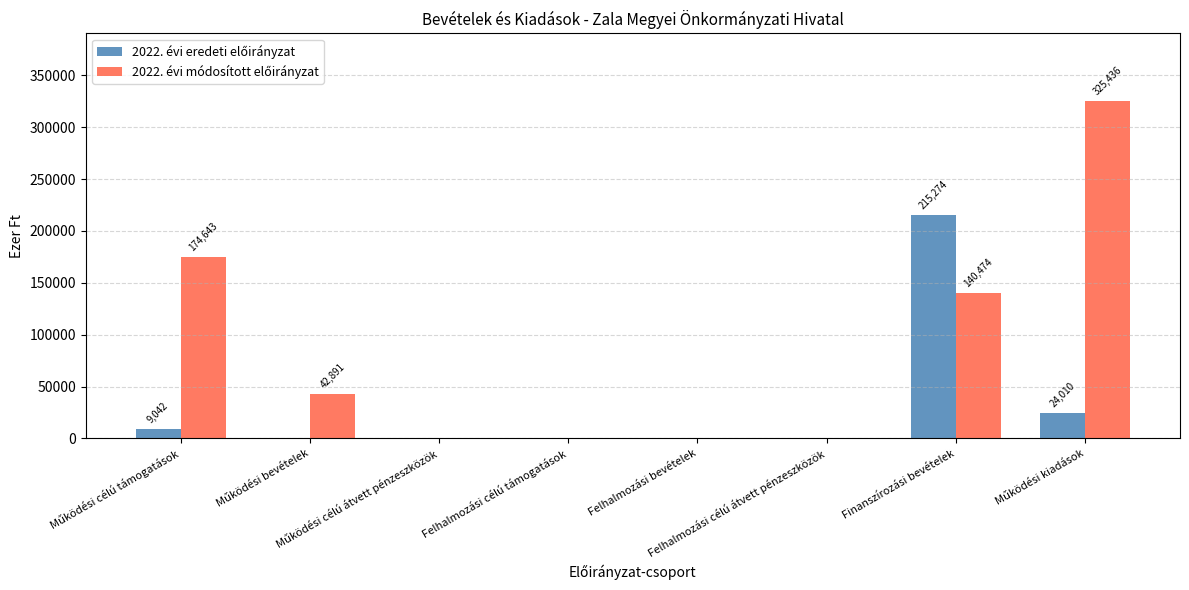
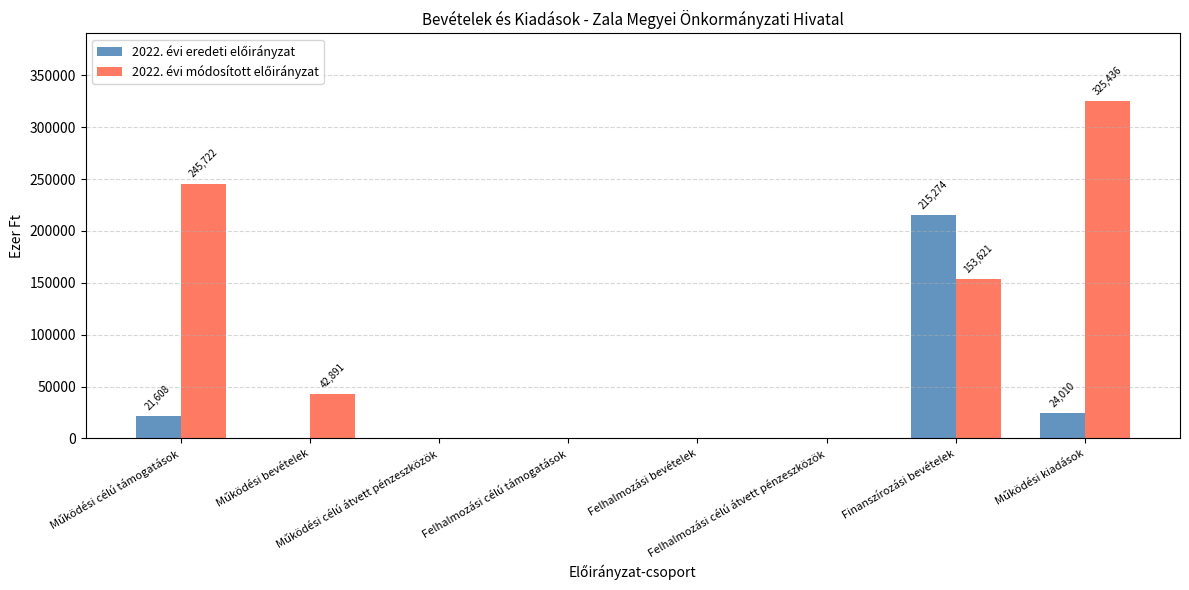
2022. évi eredeti előirányzat, Működési célú támogatások: 9,042 -> 21,608
2022. évi módosított előirányzat, Működési célú támogatások: 174,643 -> 245,722
2022. évi módosított előirányzat, Finanszírozási bevételek: 140,474 -> 153,621
